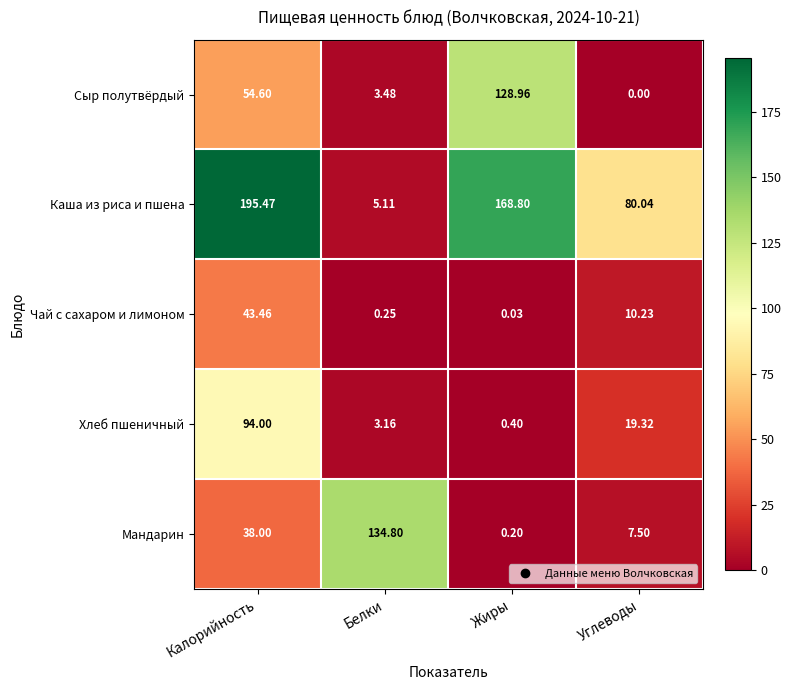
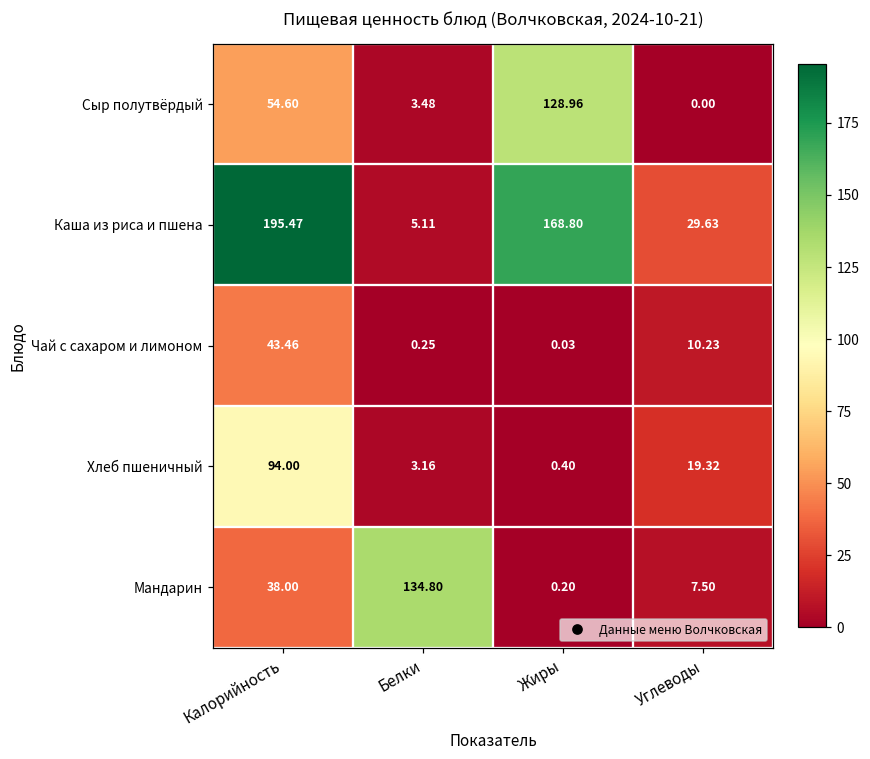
Каша из риса и пшена, Углеводы: 80.04 -> 29.63
